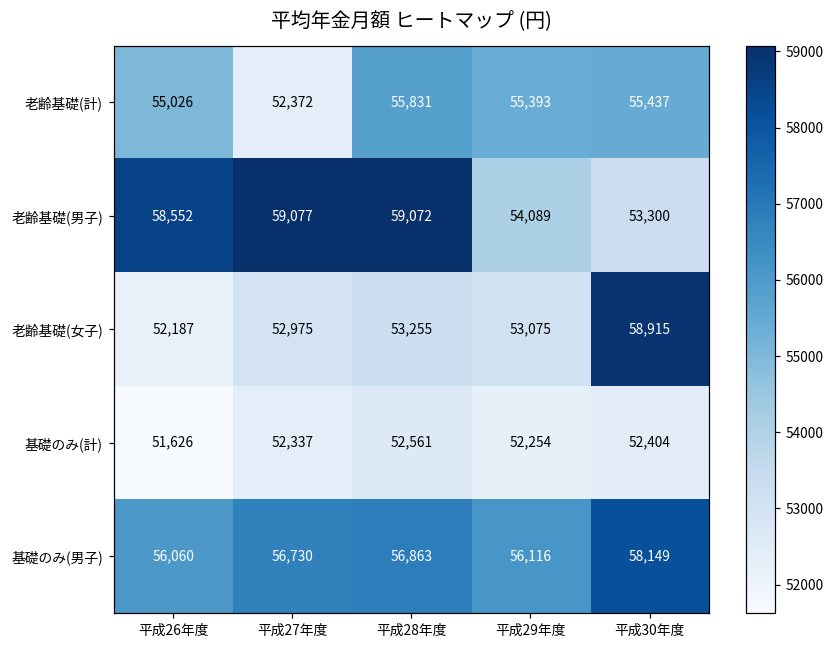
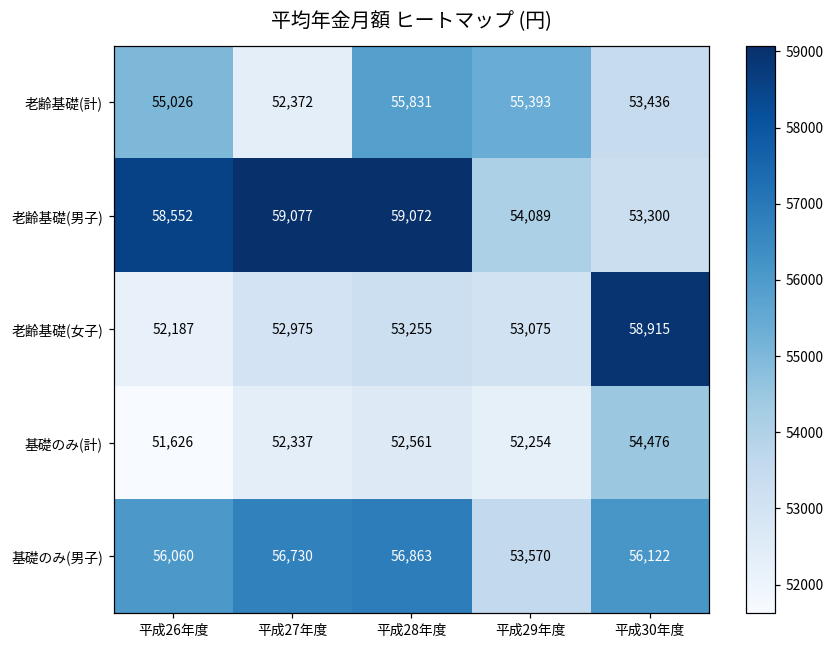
老齢基礎(計), 平成30年度: 55,437 -> 53,436
基礎のみ(計), 平成30年度: 52,404 -> 54,476
基礎のみ(男子), 平成29年度: 56,116 -> 53,570
基礎のみ(男子), 平成30年度: 58,149 -> 56,122
